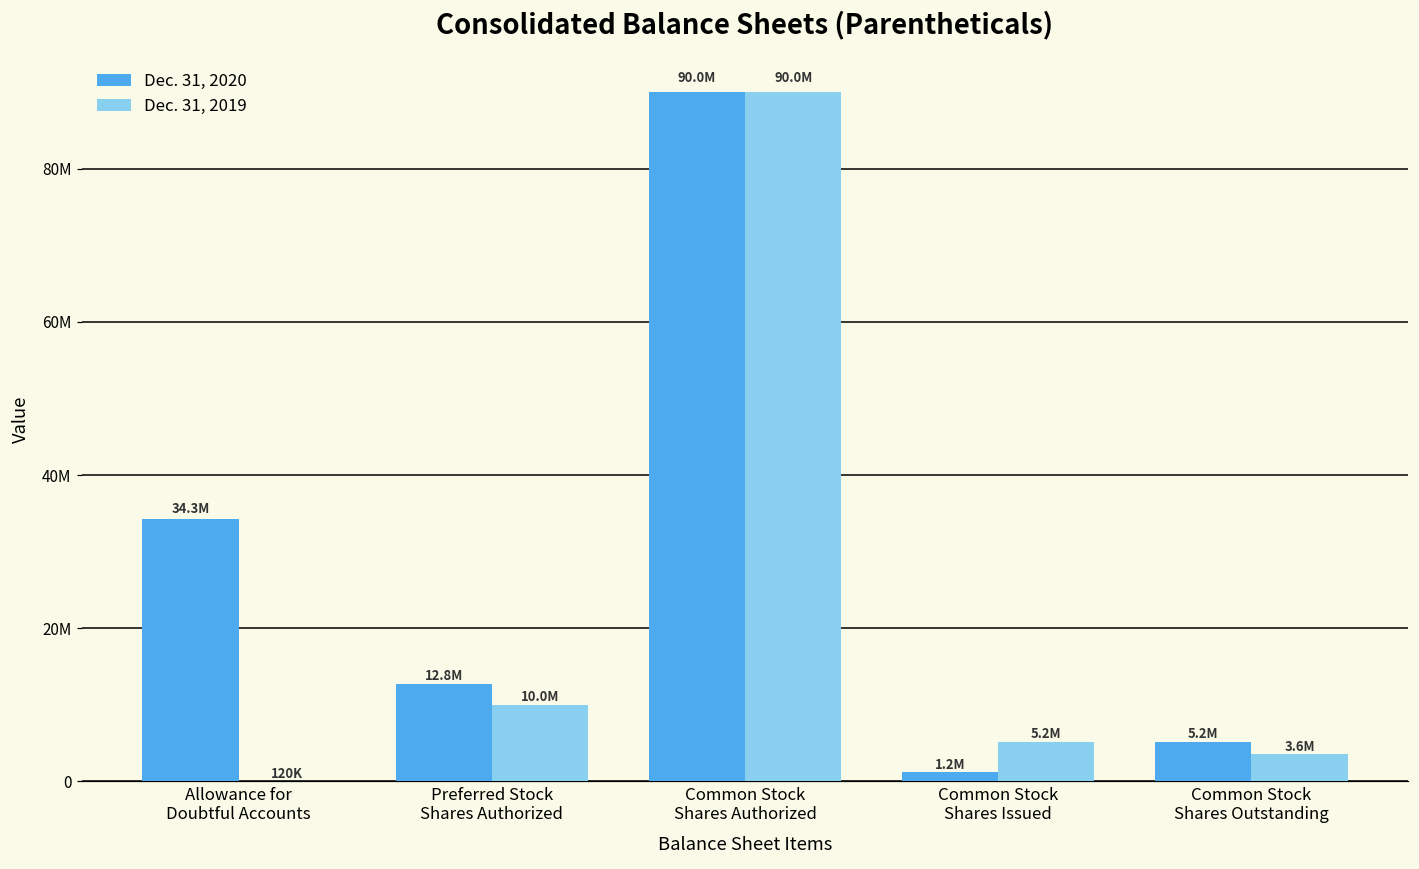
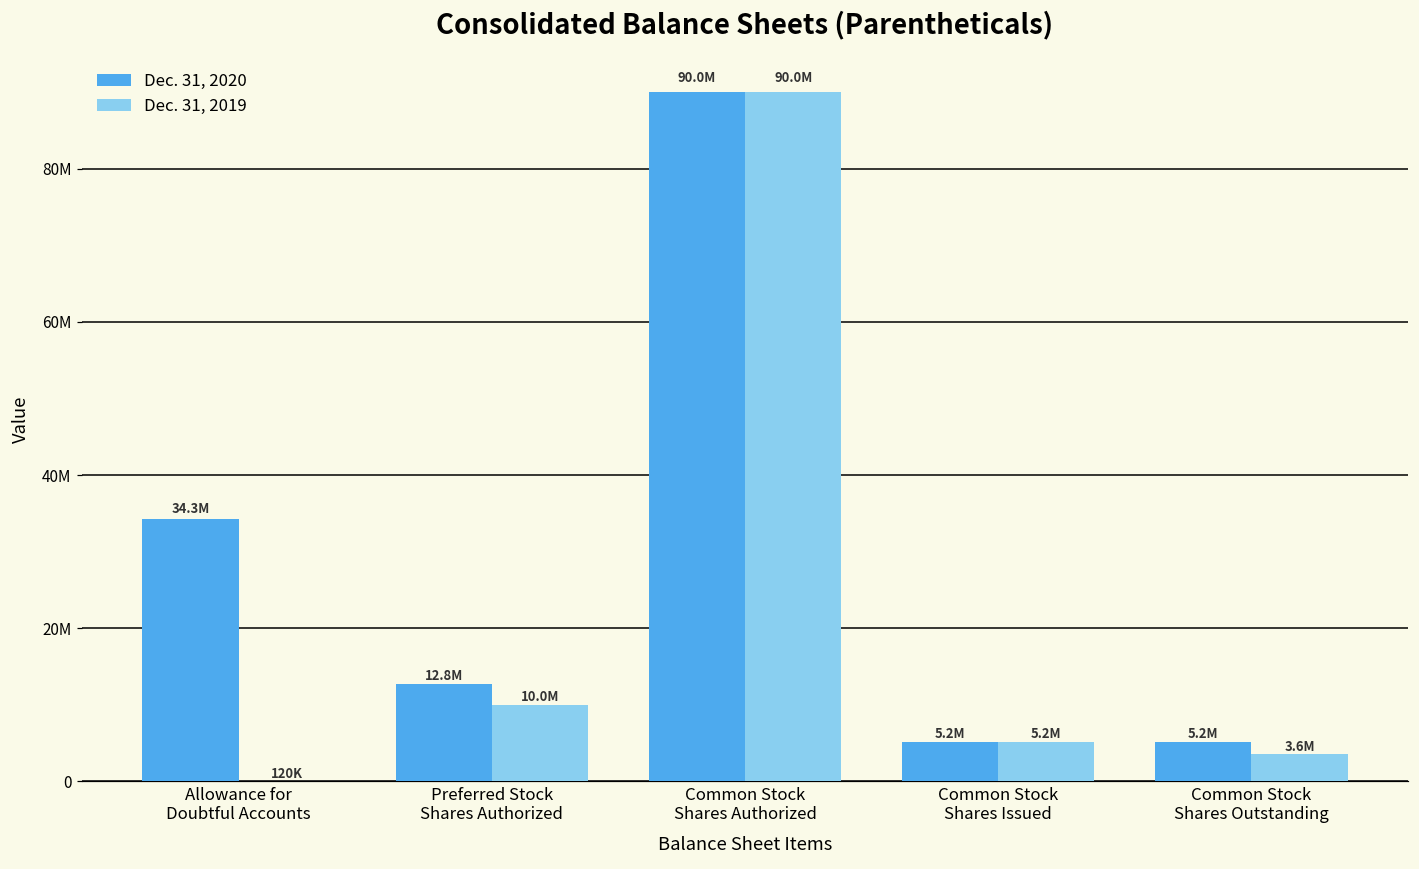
Dec. 31, 2020, Common Stock Shares Issued: 1.2M -> 5.2M
